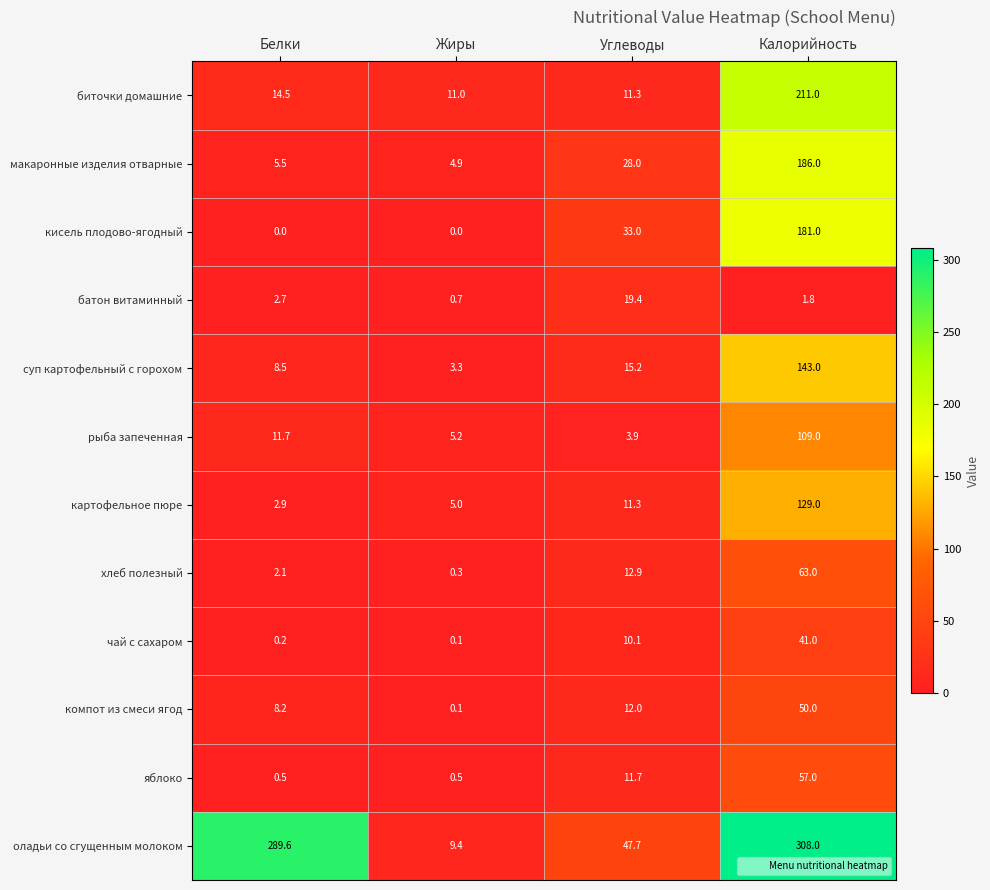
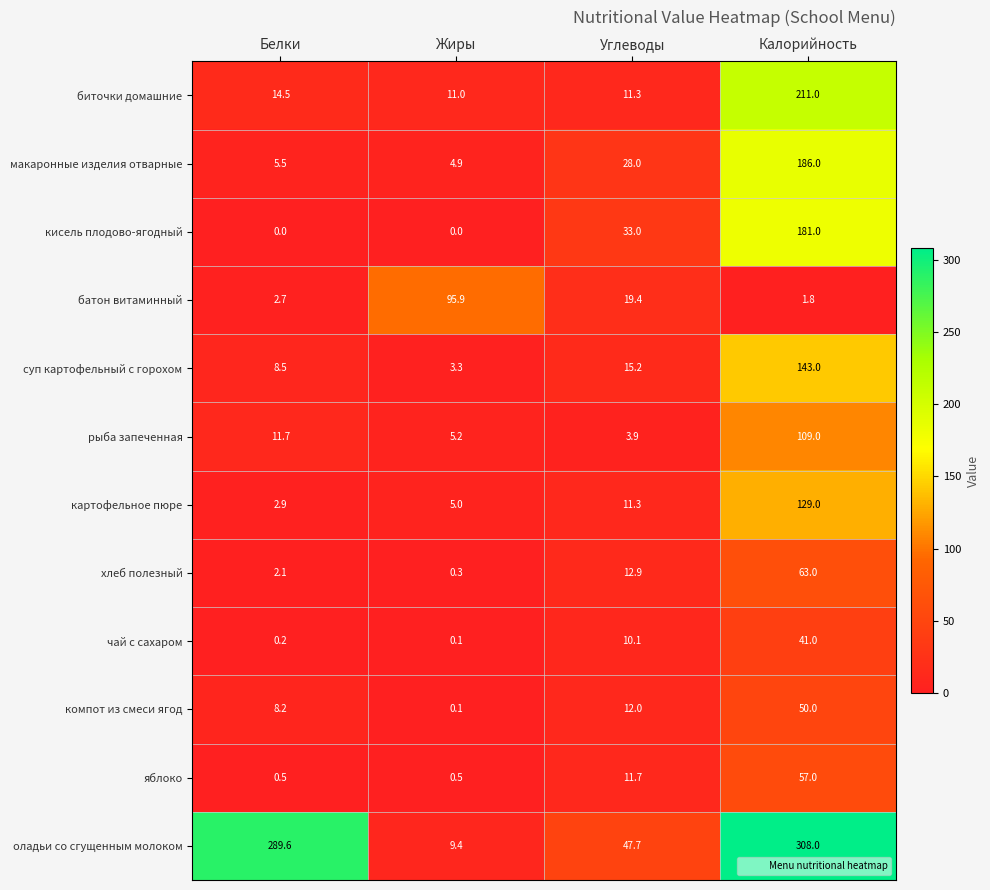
батон витаминный, Жиры: 0.7 -> 95.9
